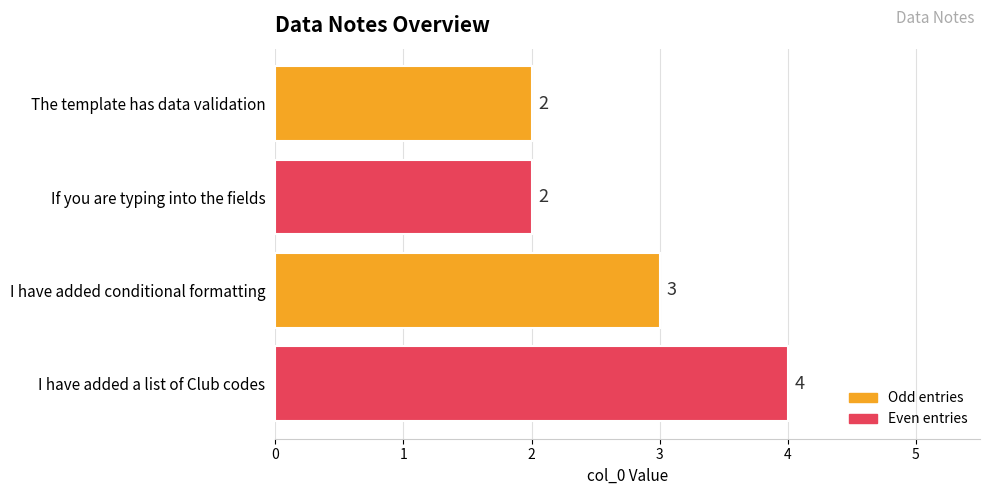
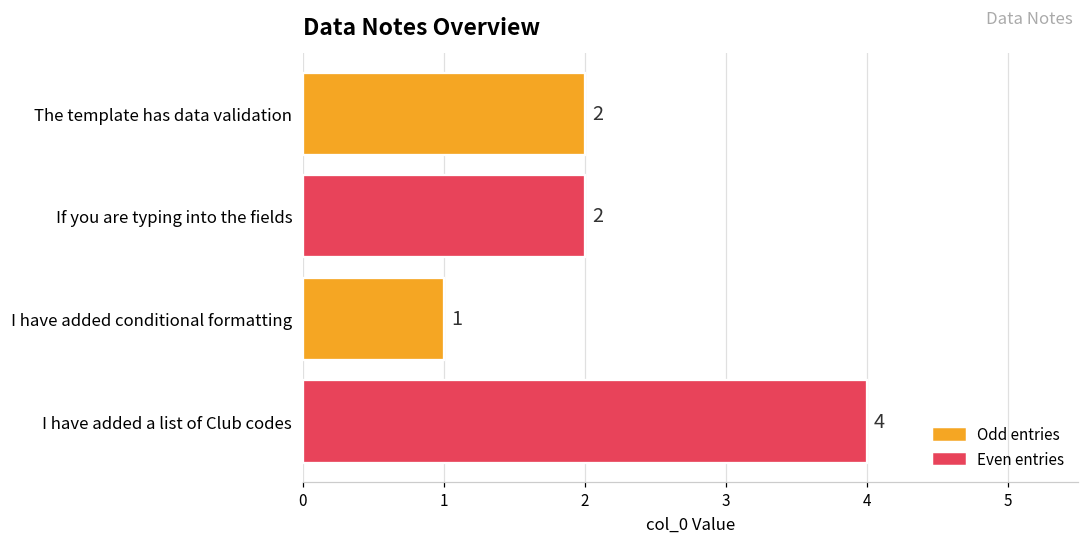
I have added conditional formatting: 3 -> 1
